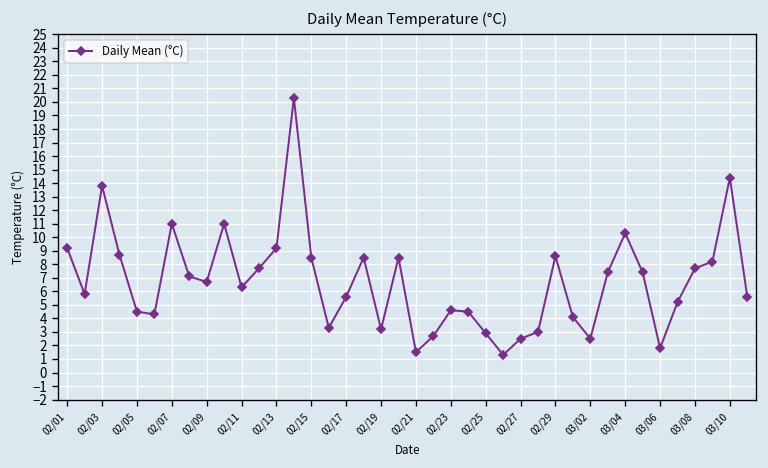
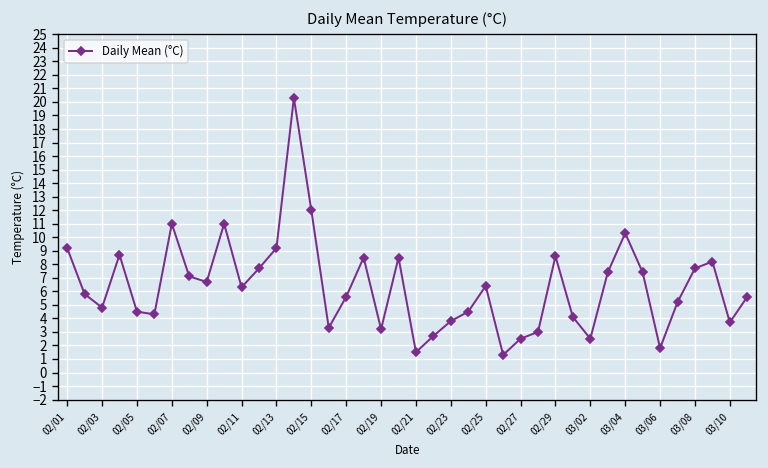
02/03: 13.8 -> 4.8
02/15: 8.5 -> 12.0
02/23: 4.6 -> 3.8
02/25: 2.9 -> 6.4
03/10: 14.4 -> 3.7
